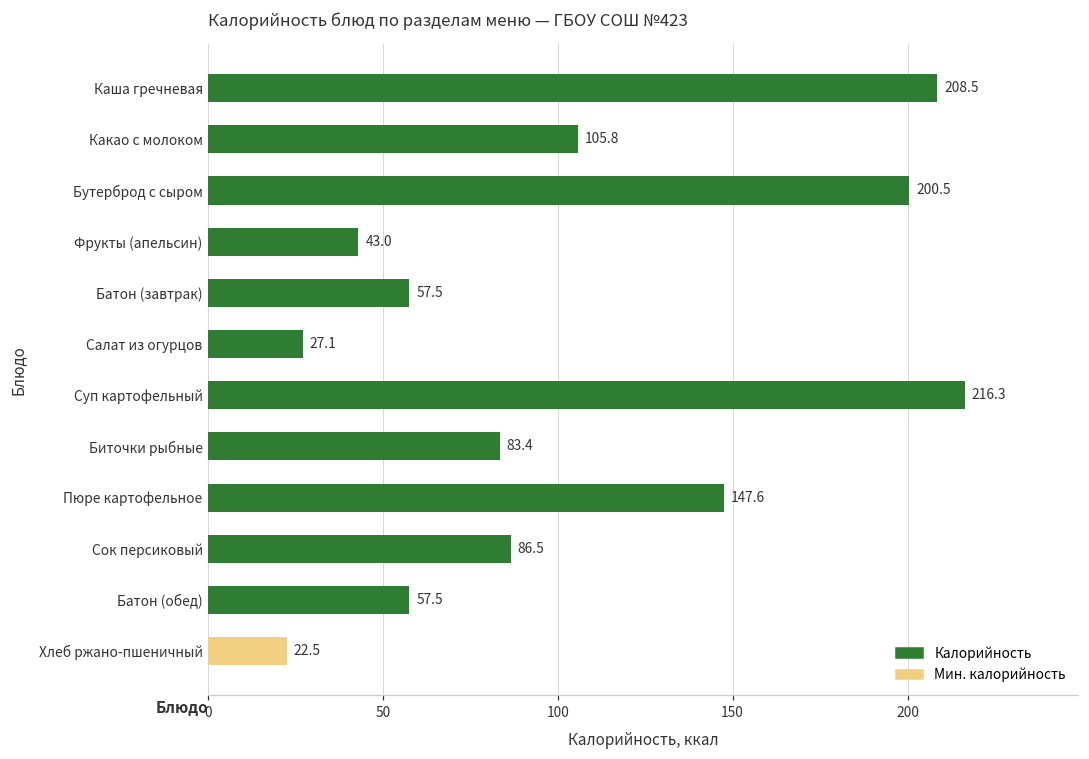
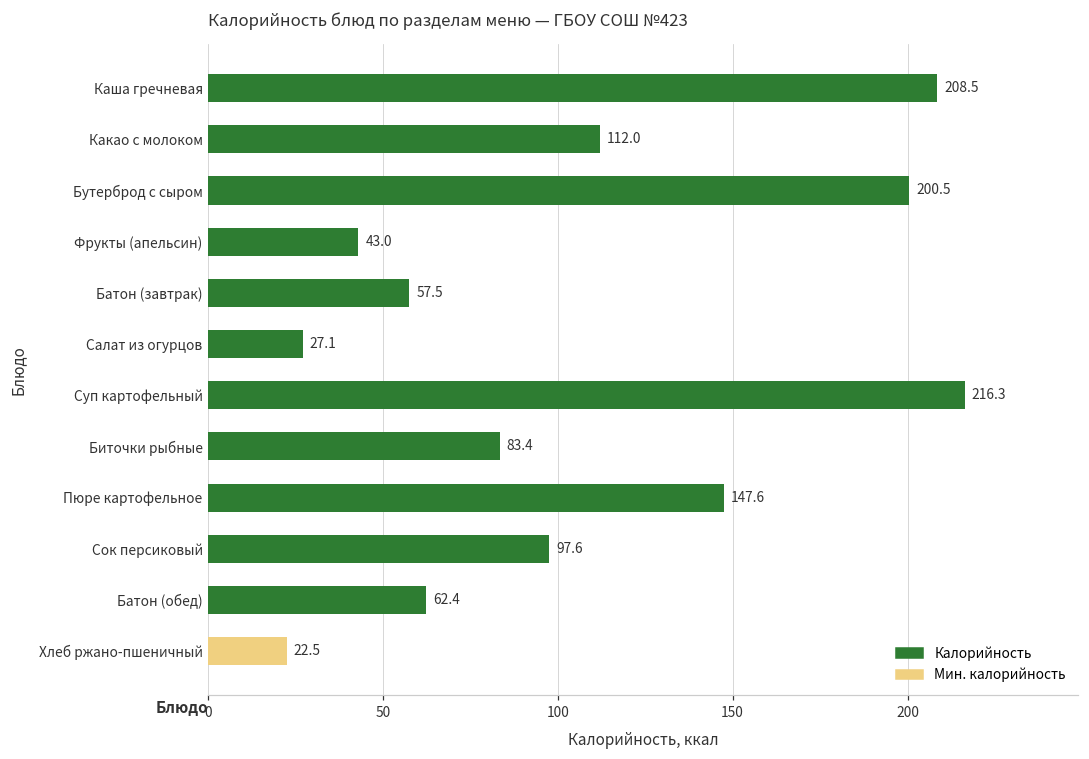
Какао с молоком: 105.8 -> 112.0
Сок персиковый: 86.5 -> 97.6
Батон (обед): 57.5 -> 62.4
